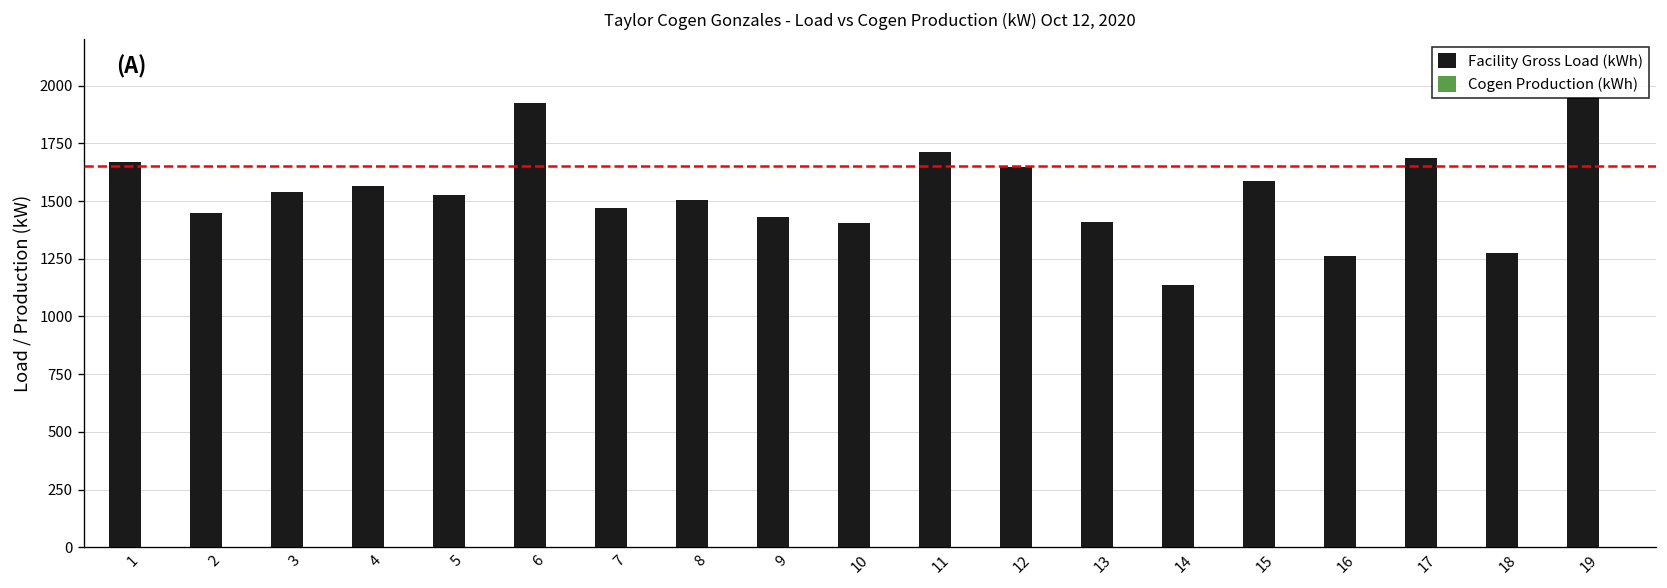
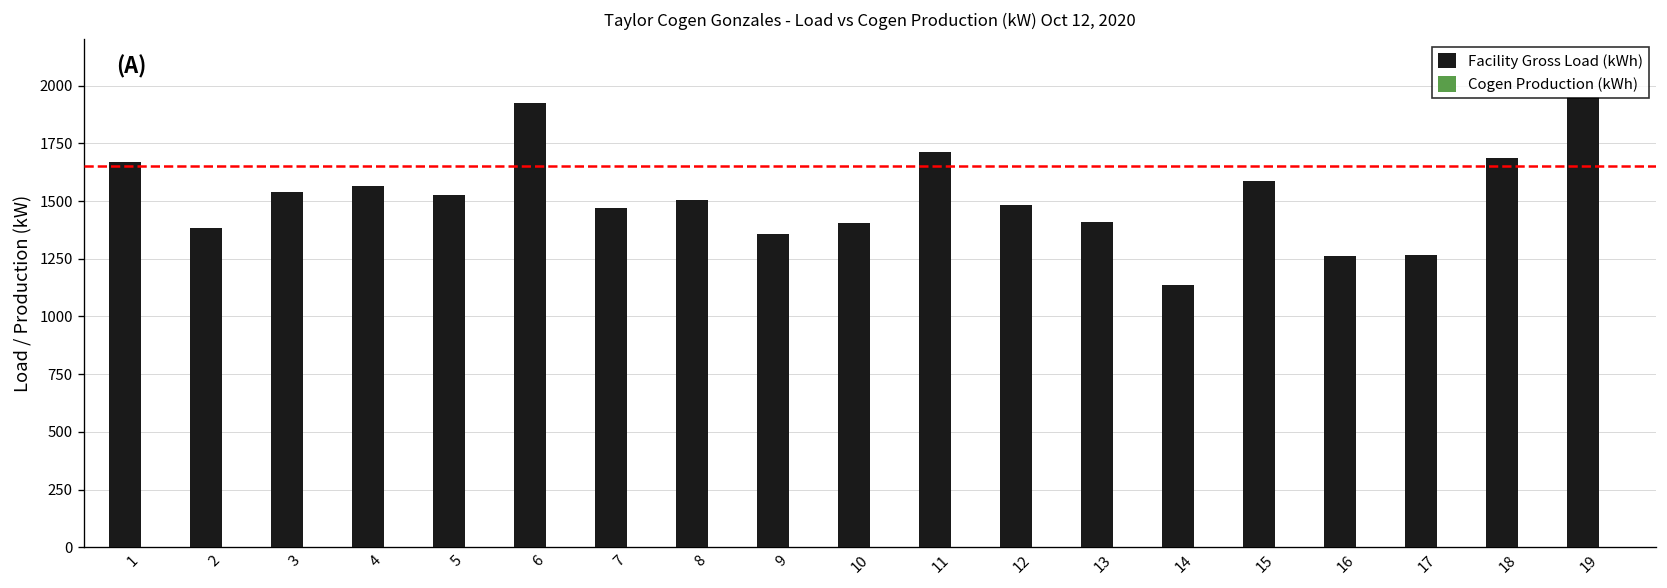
Facility Gross Load (kWh), 2: 1450 -> 1380
Facility Gross Load (kWh), 9: 1430 -> 1360
Facility Gross Load (kWh), 12: 1650 -> 1480
Facility Gross Load (kWh), 17: 1690 -> 1270
Facility Gross Load (kWh), 18: 1280 -> 1690
